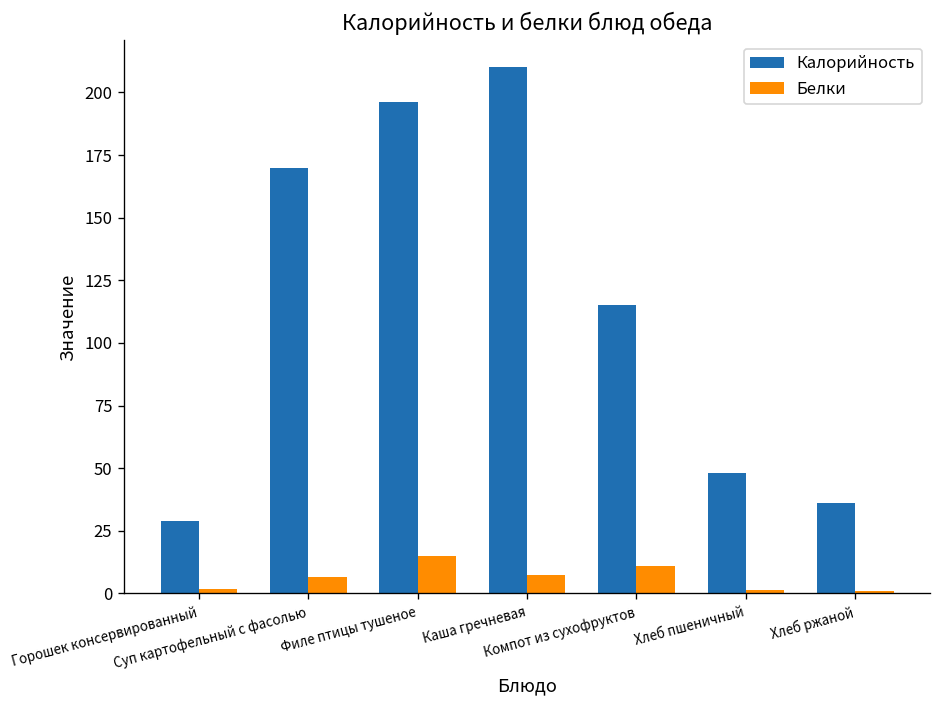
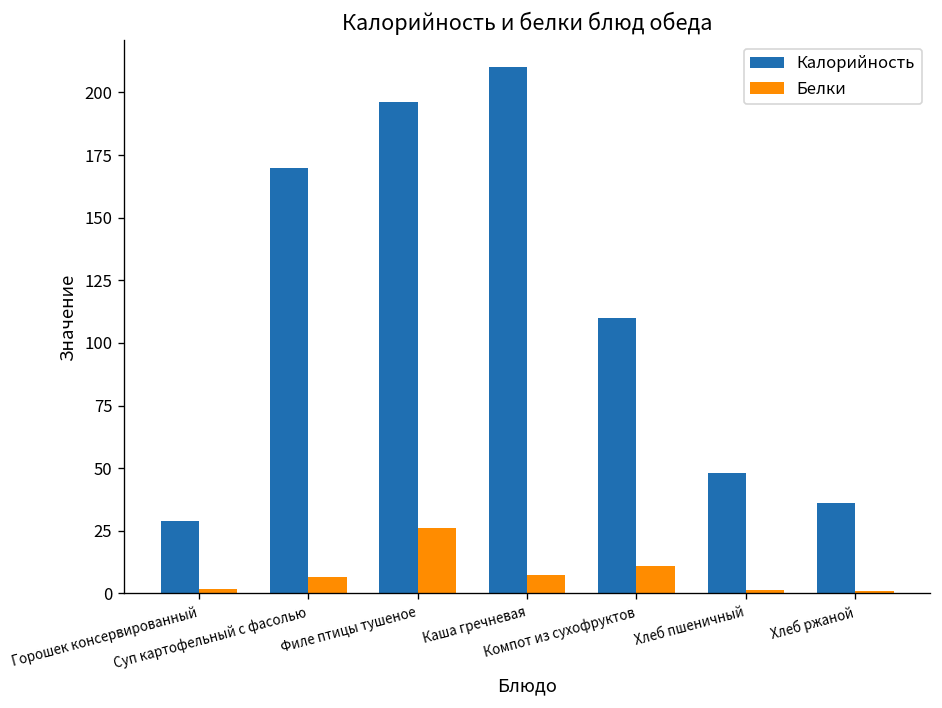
Белки, Филе птицы тушеное: 15 -> 26
Калорийность, Компот из сухофруктов: 115 -> 110
